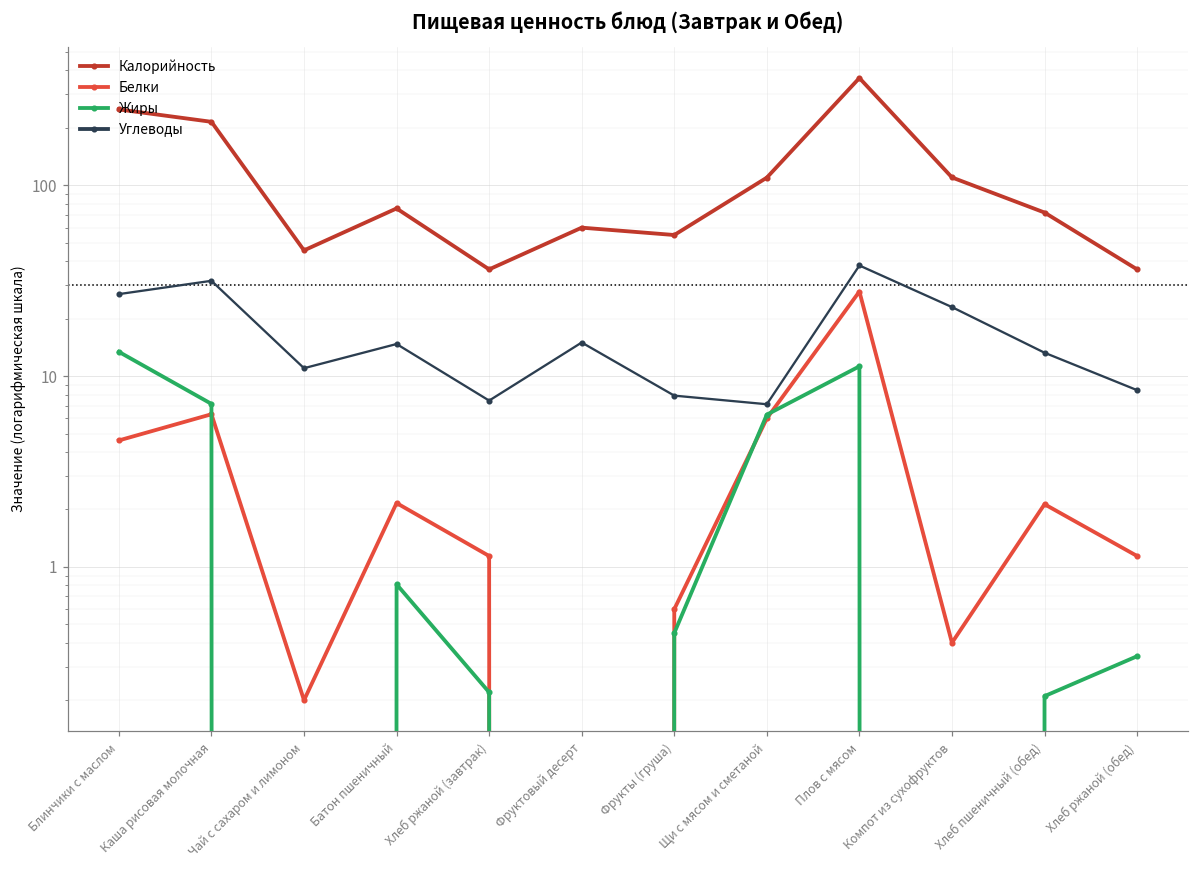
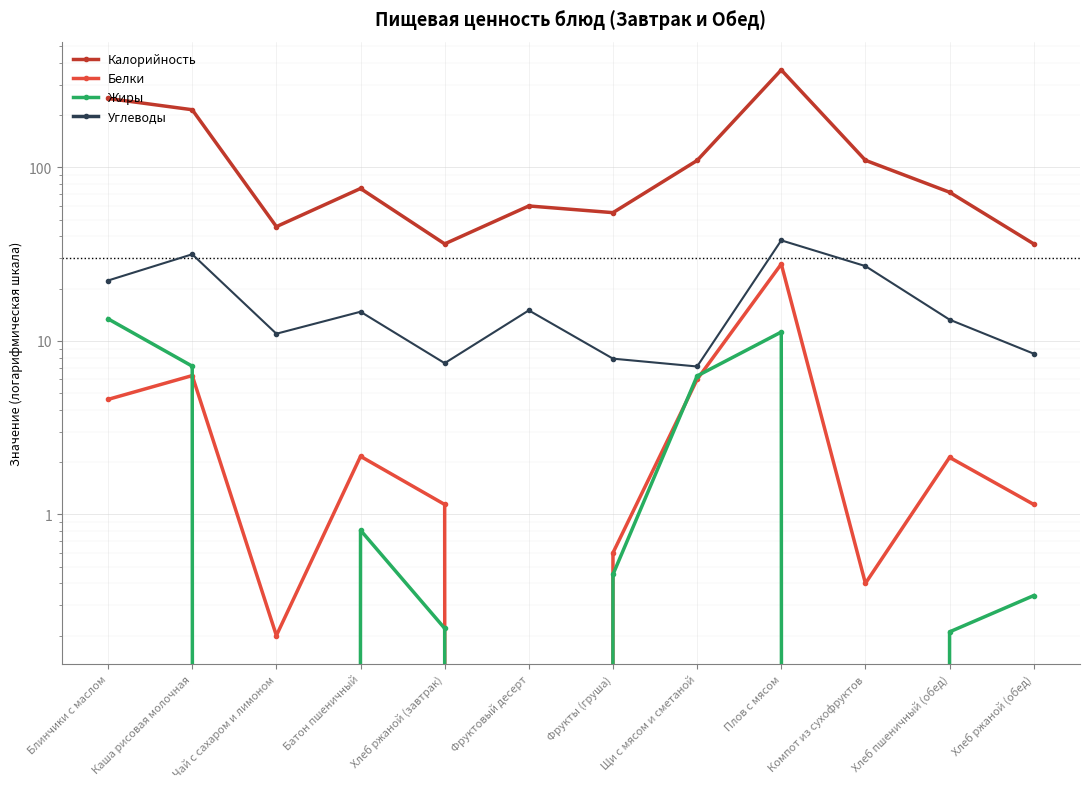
Углеводы, Блинчики с маслом: 27 -> 22
Углеводы, Компот из сухофруктов: 23 -> 27
